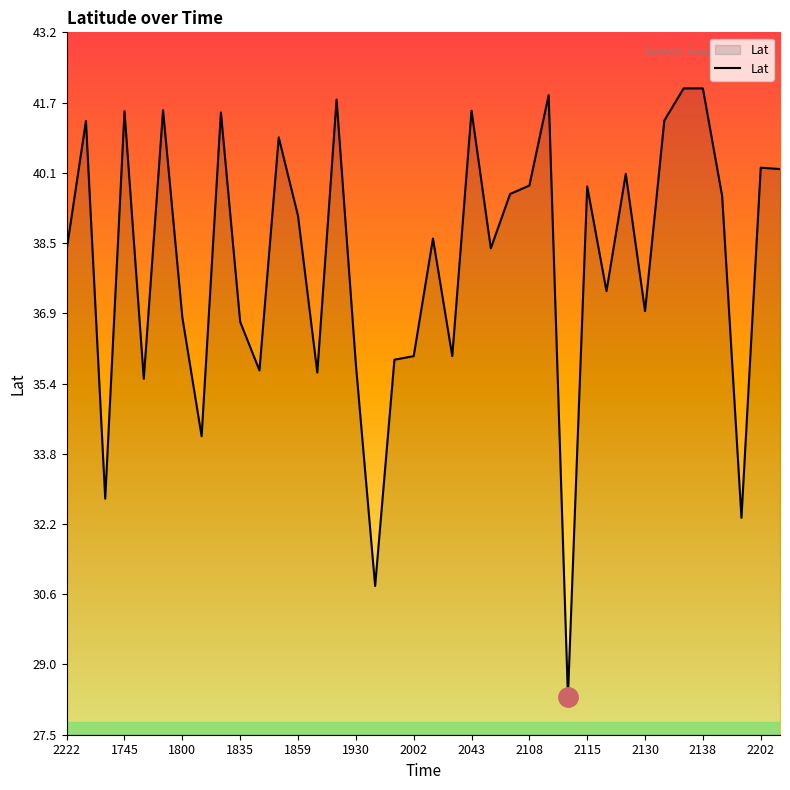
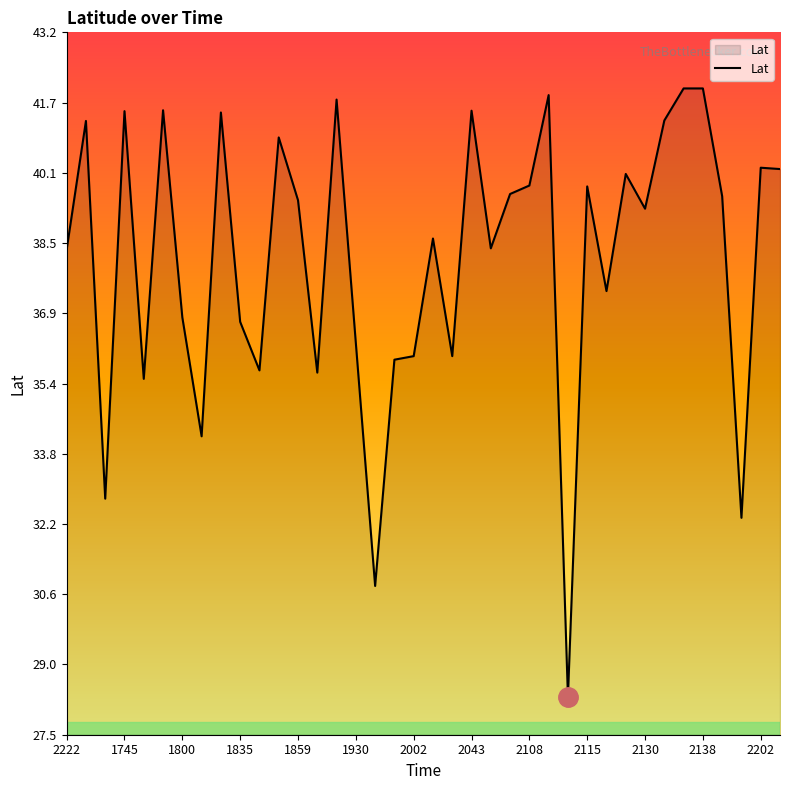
Lat, 1859: 39.1 -> 39.5
Lat, 1930: 35.8 -> 36.3
Lat, 2130: 37.0 -> 39.3
